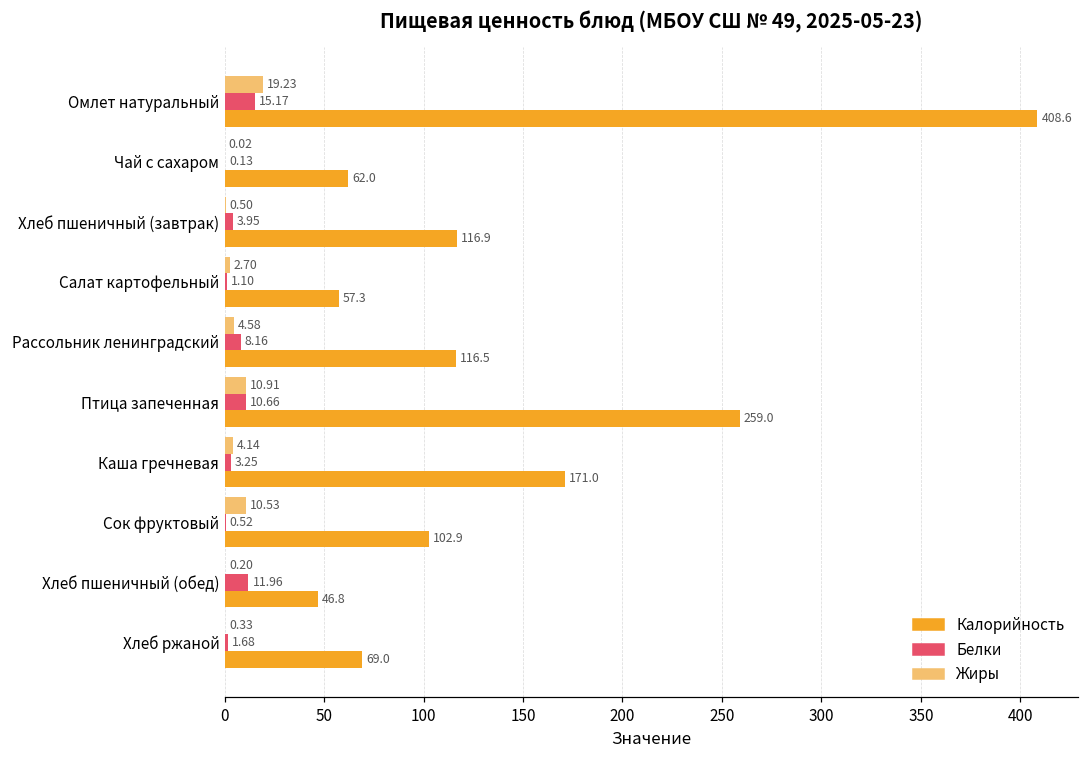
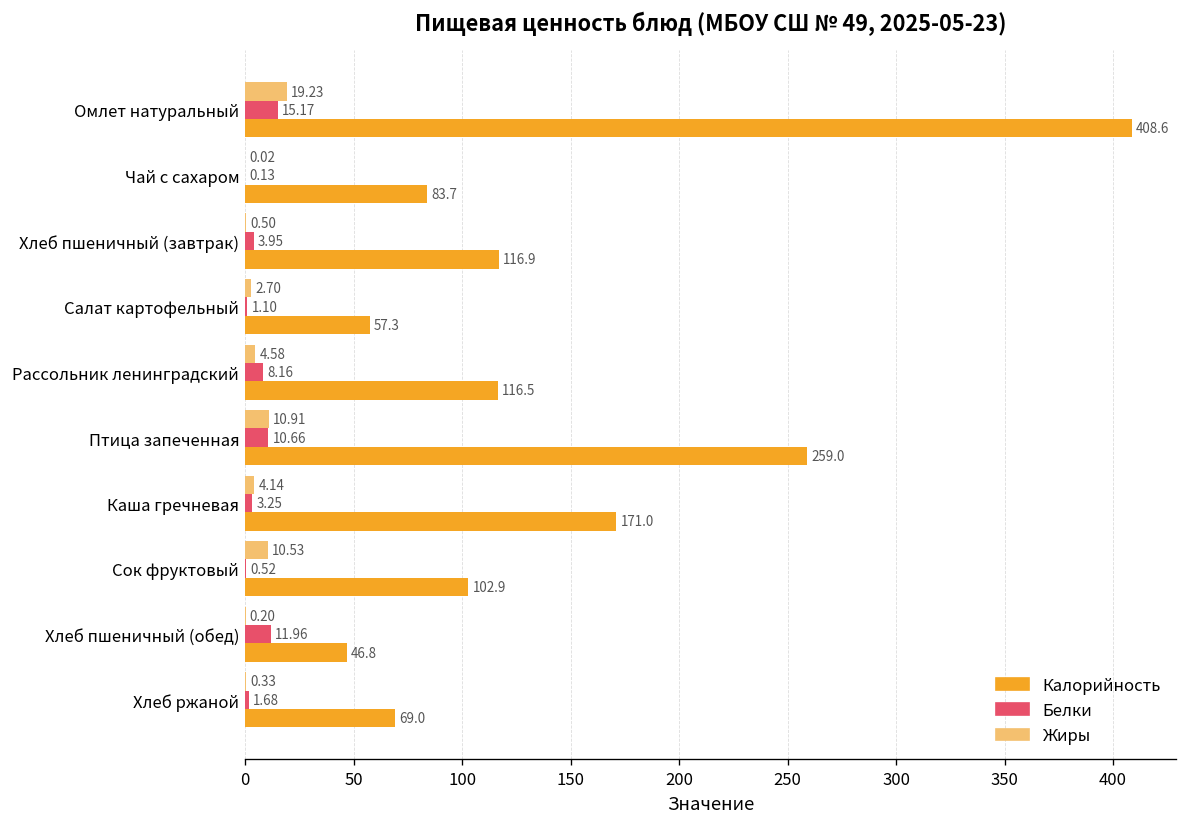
Калорийность, Чай с сахаром: 62.0 -> 83.7
